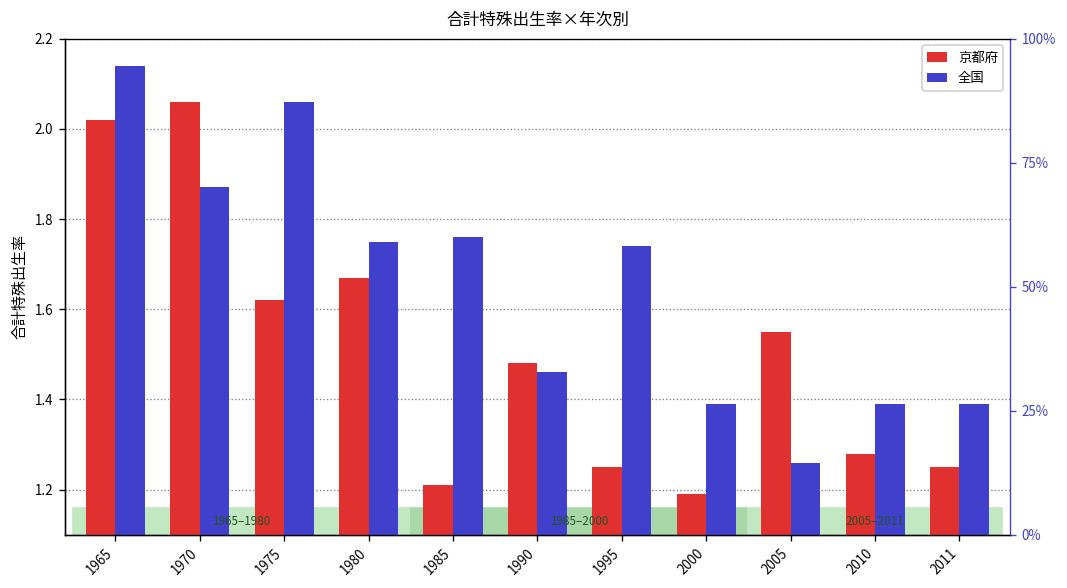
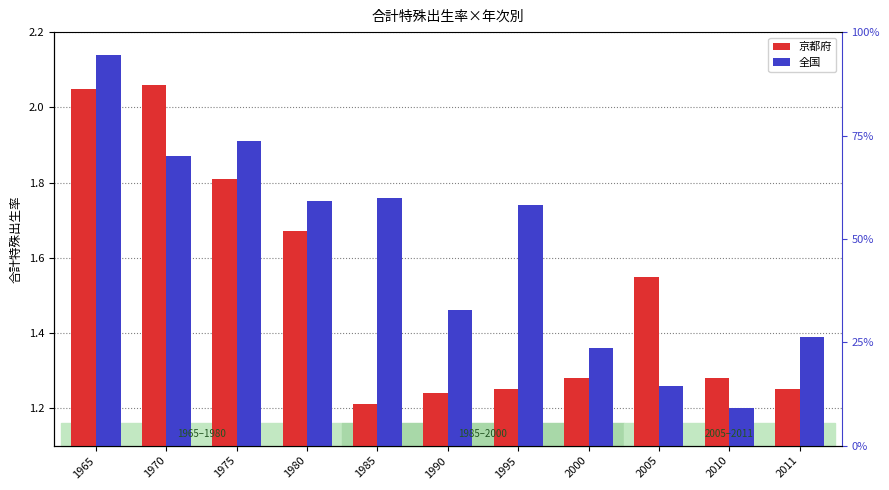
京都府, 1965: 2.02 -> 2.05
京都府, 1975: 1.62 -> 1.81
全国, 1975: 2.06 -> 1.91
京都府, 1990: 1.48 -> 1.24
京都府, 2000: 1.19 -> 1.28
全国, 2000: 1.39 -> 1.36
全国, 2010: 1.39 -> 1.20
